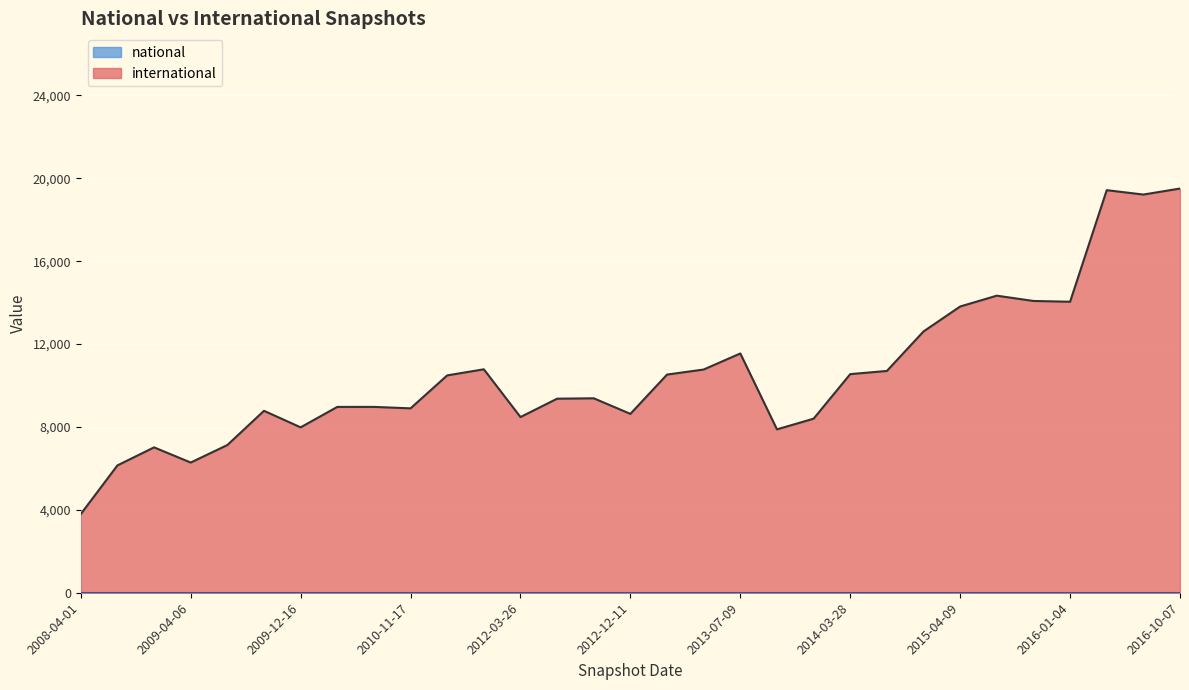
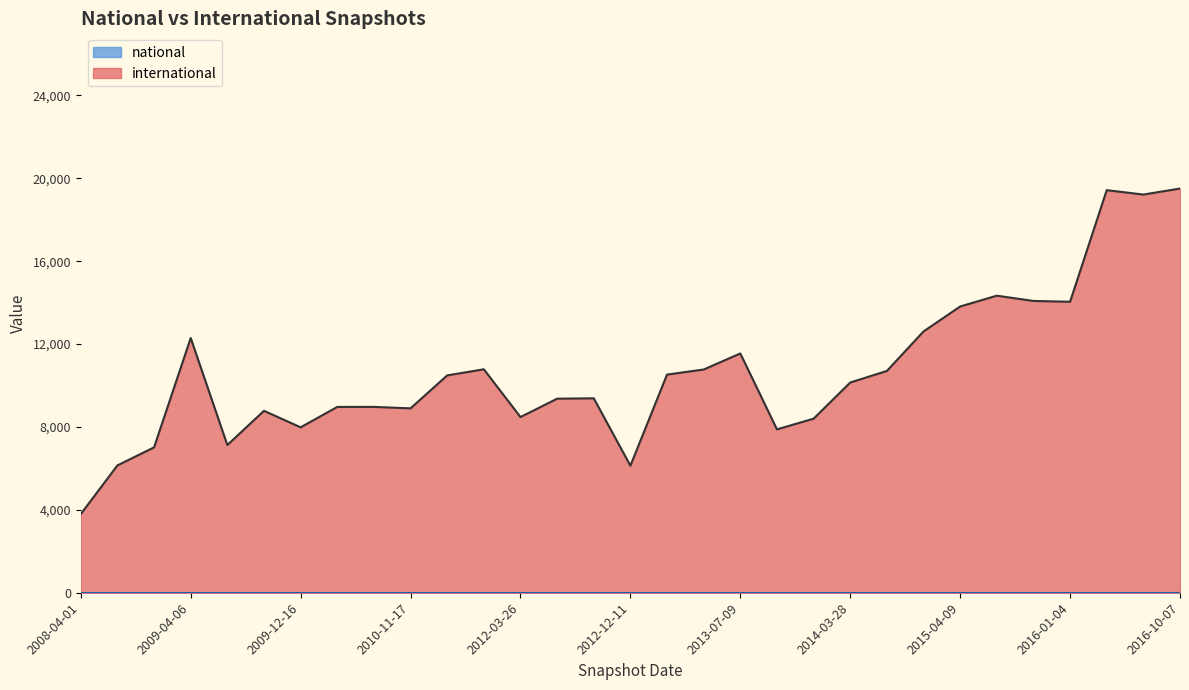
international, 2009-04-06: 6,300 -> 12,300
international, 2012-12-11: 8,600 -> 6,100
international, 2014-03-28: 10,600 -> 10,100
